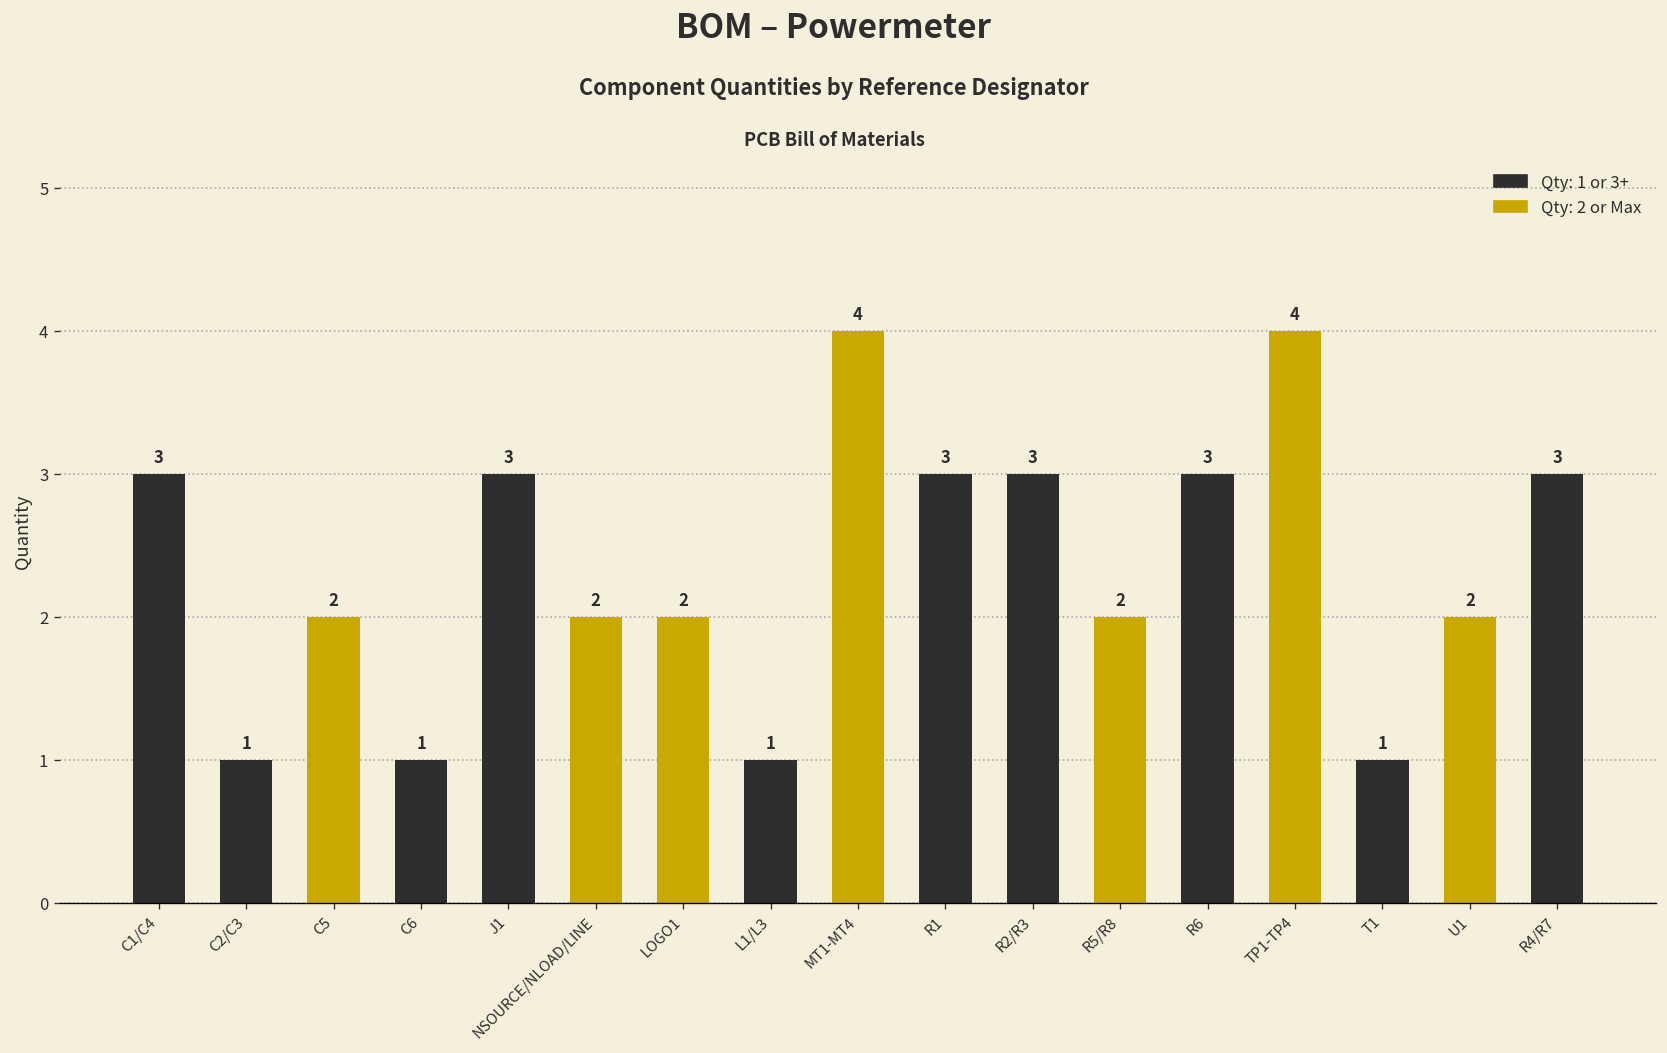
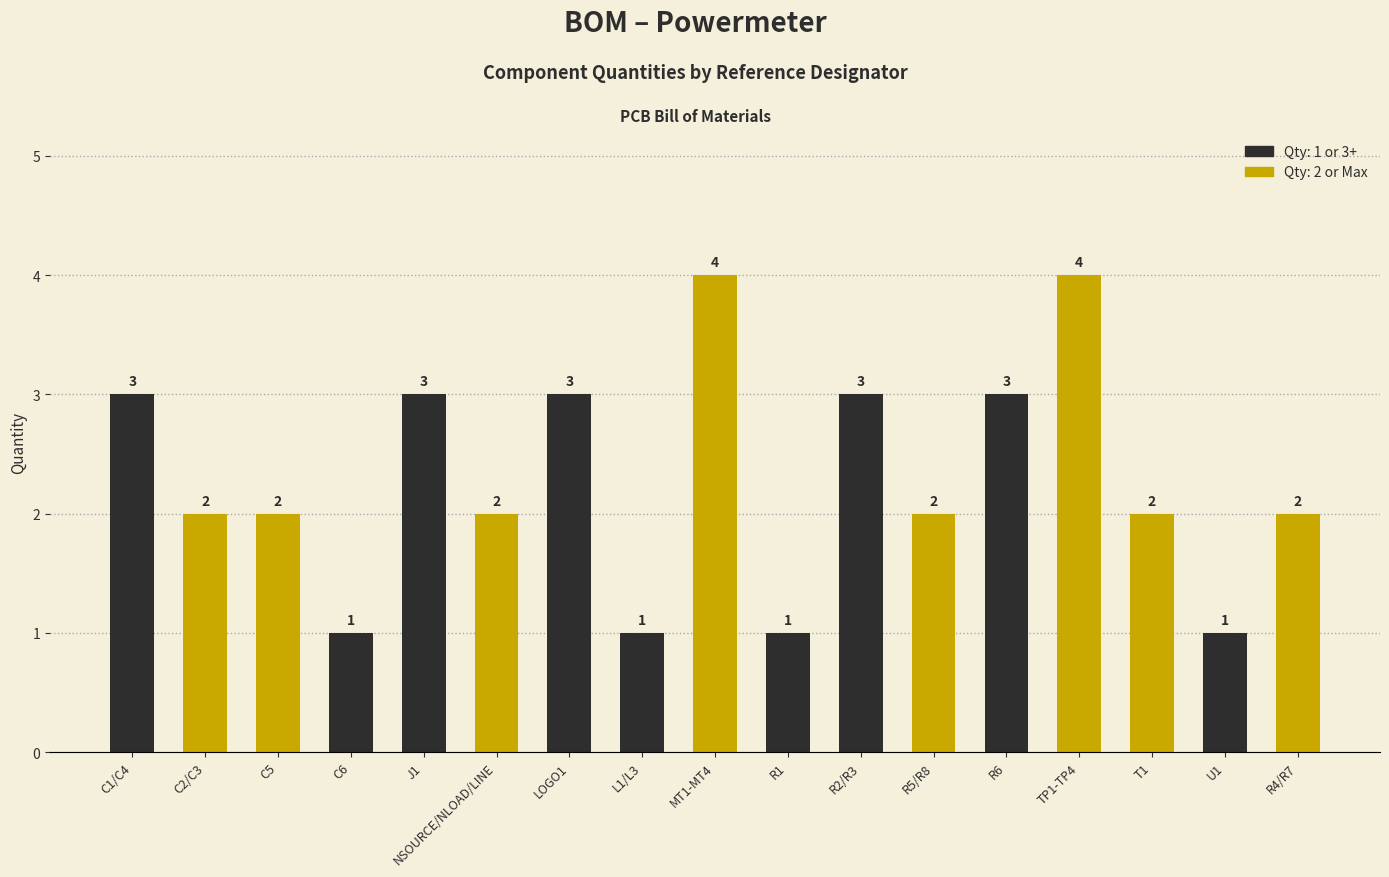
C2/C3: 1 -> 2
LOGO1: 2 -> 3
R1: 3 -> 1
T1: 1 -> 2
U1: 2 -> 1
R4/R7: 3 -> 2
